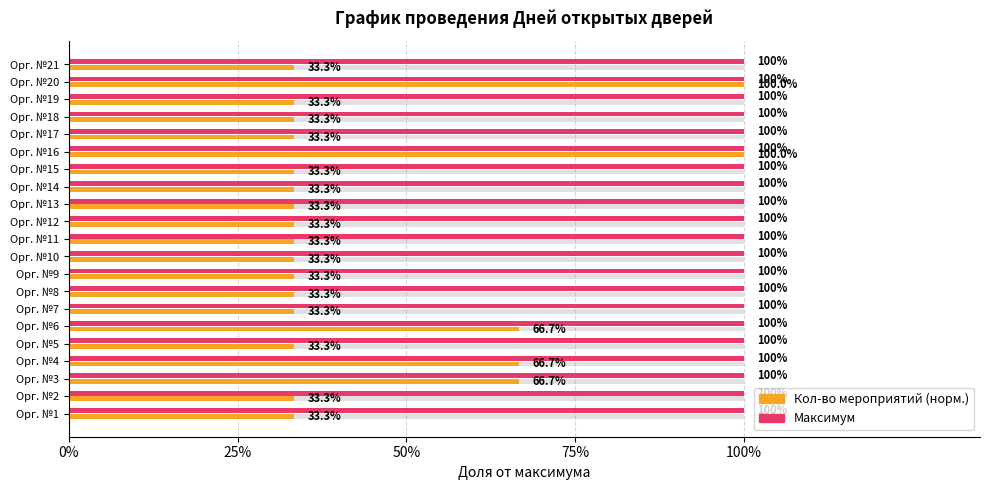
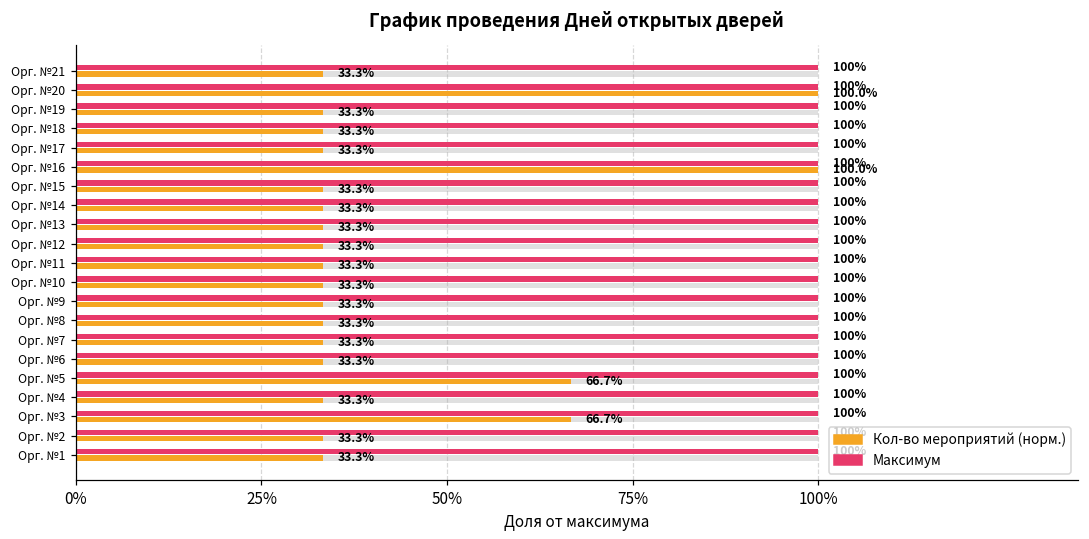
Кол-во мероприятий (норм.), Орг. №6: 66.7% -> 33.3%
Кол-во мероприятий (норм.), Орг. №5: 33.3% -> 66.7%
Кол-во мероприятий (норм.), Орг. №4: 66.7% -> 33.3%
